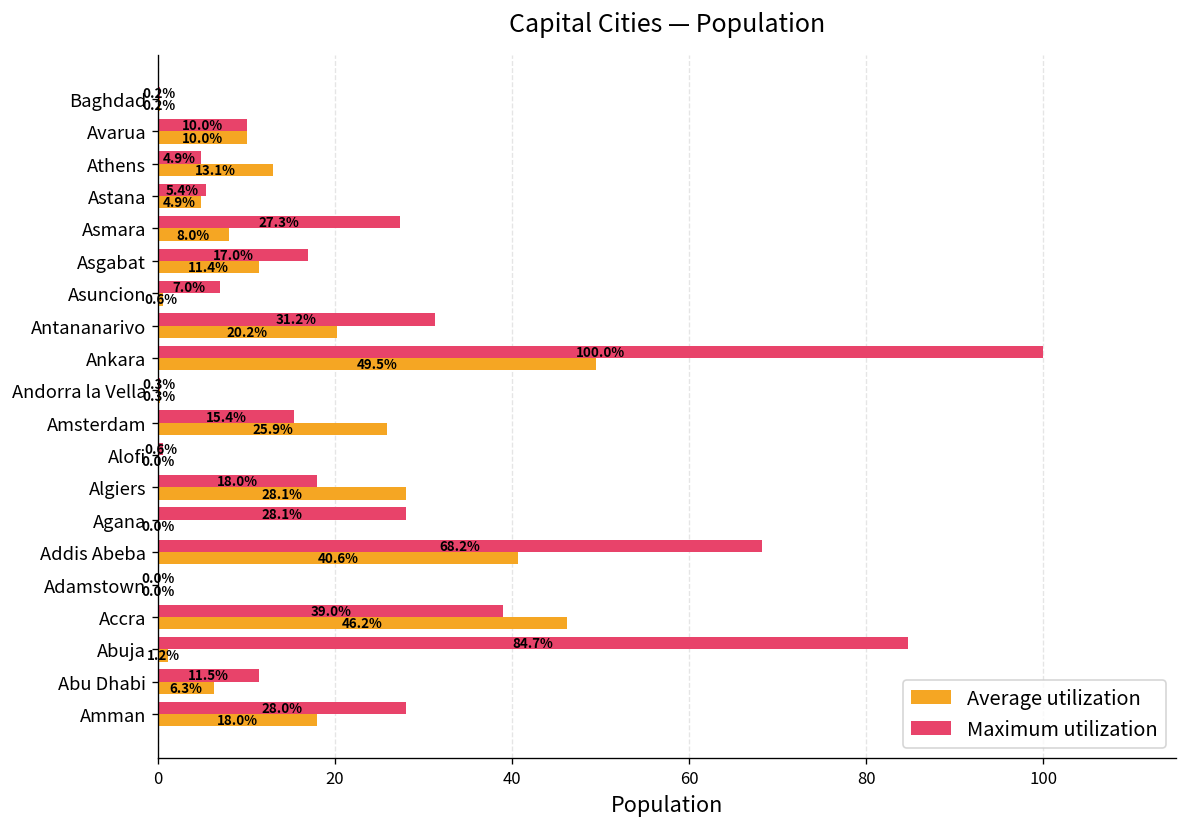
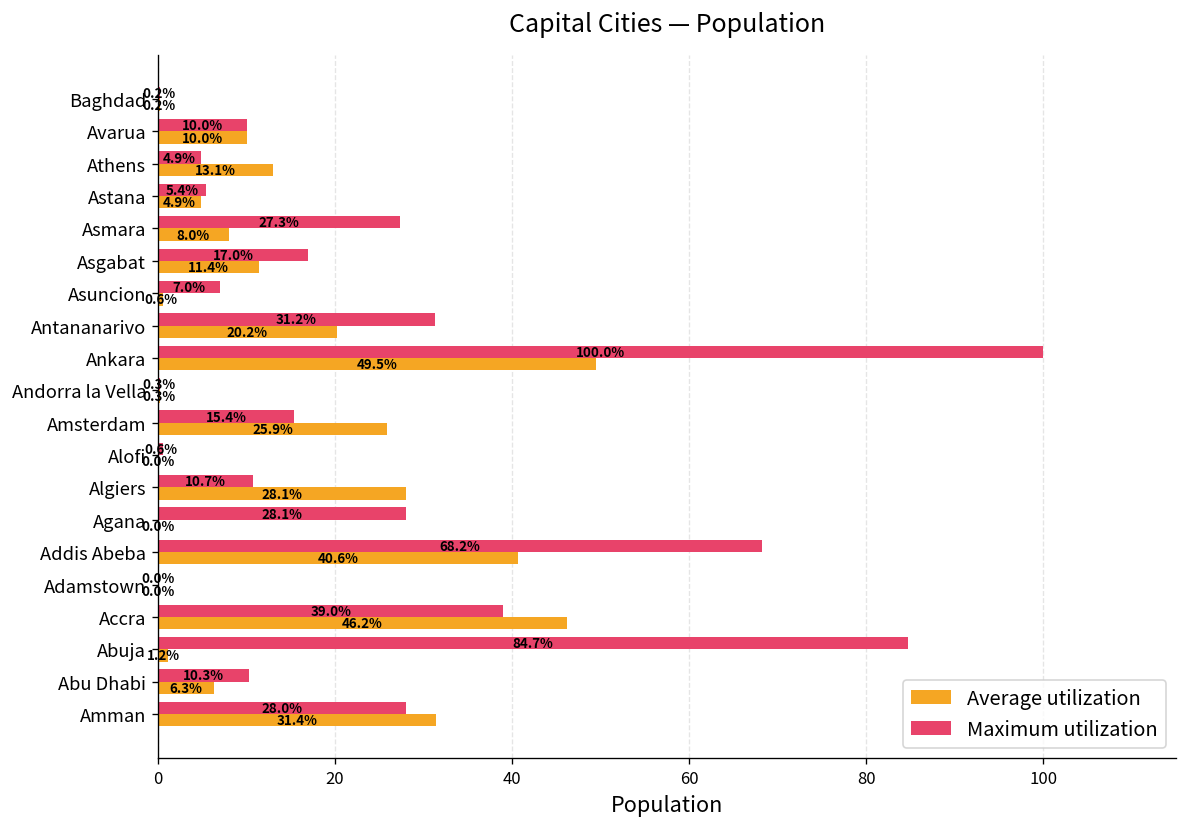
Maximum utilization, Algiers: 18.0% -> 10.7%
Maximum utilization, Abu Dhabi: 11.5% -> 10.3%
Average utilization, Amman: 18.0% -> 31.4%
